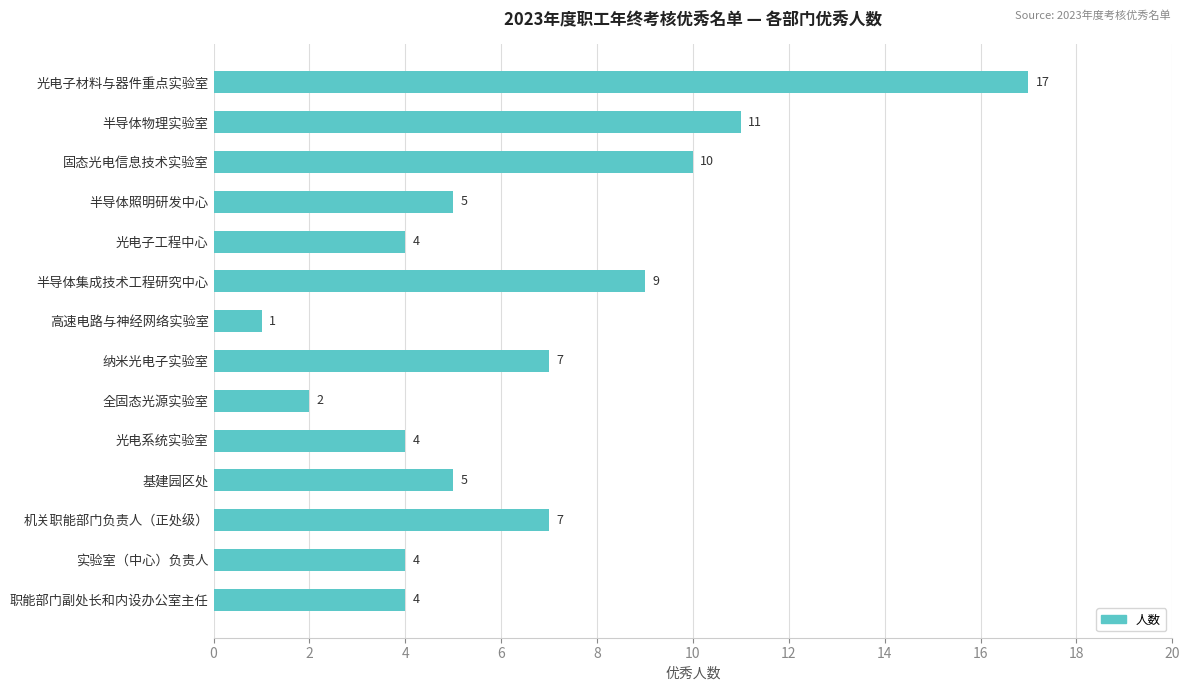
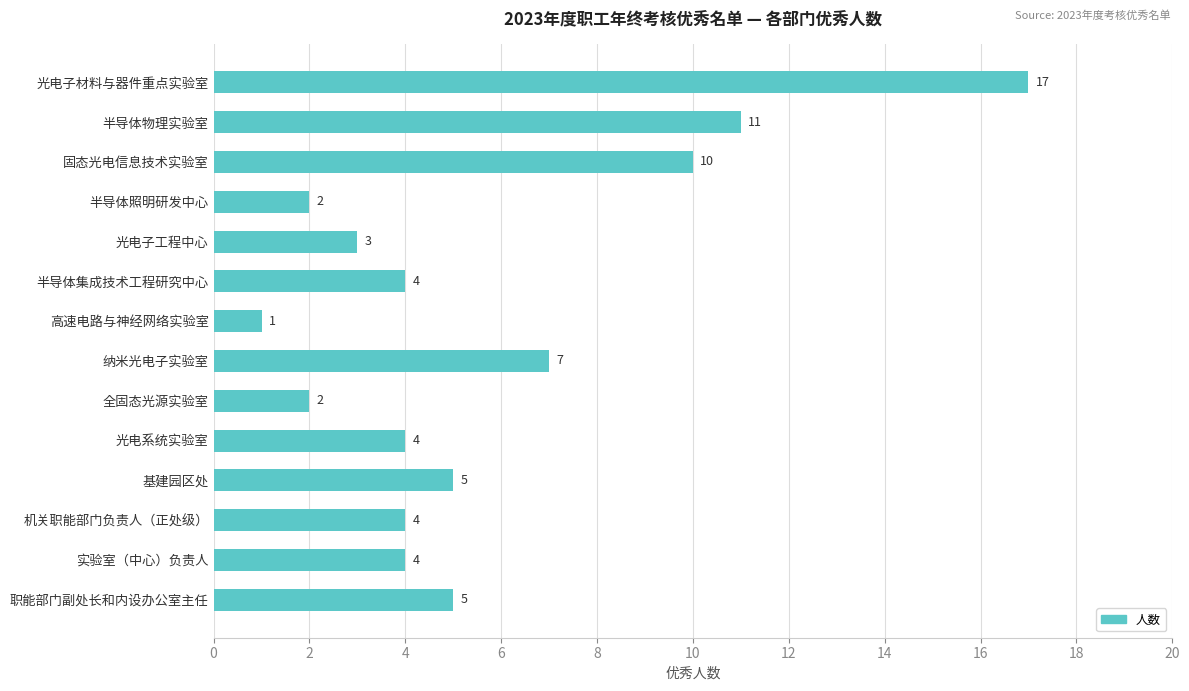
半导体照明研发中心: 5 -> 2
光电子工程中心: 4 -> 3
半导体集成技术工程研究中心: 9 -> 4
机关职能部门负责人（正处级）: 7 -> 4
职能部门副处长和内设办公室主任: 4 -> 5
